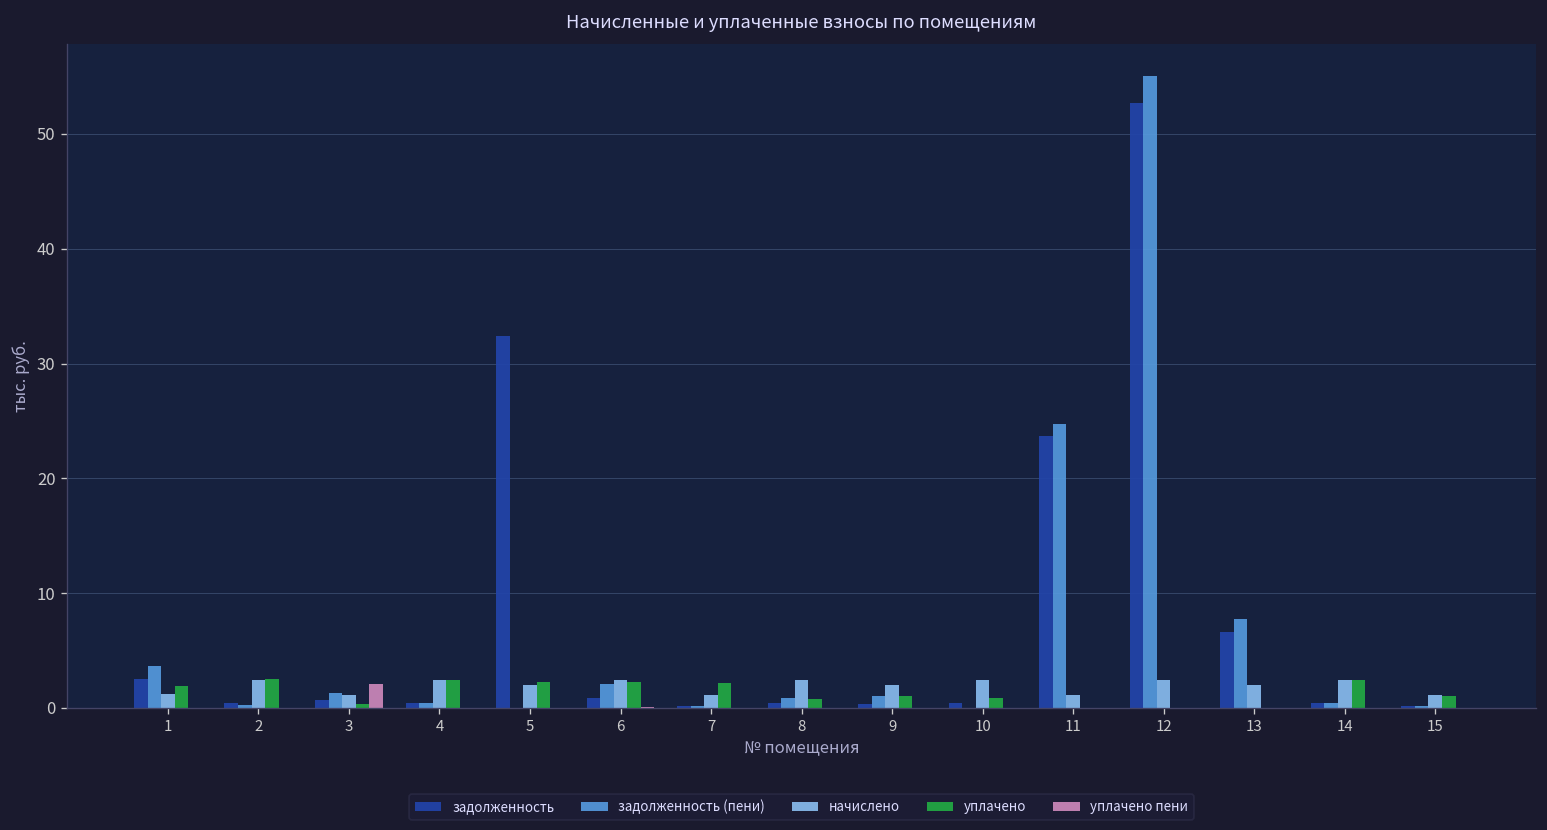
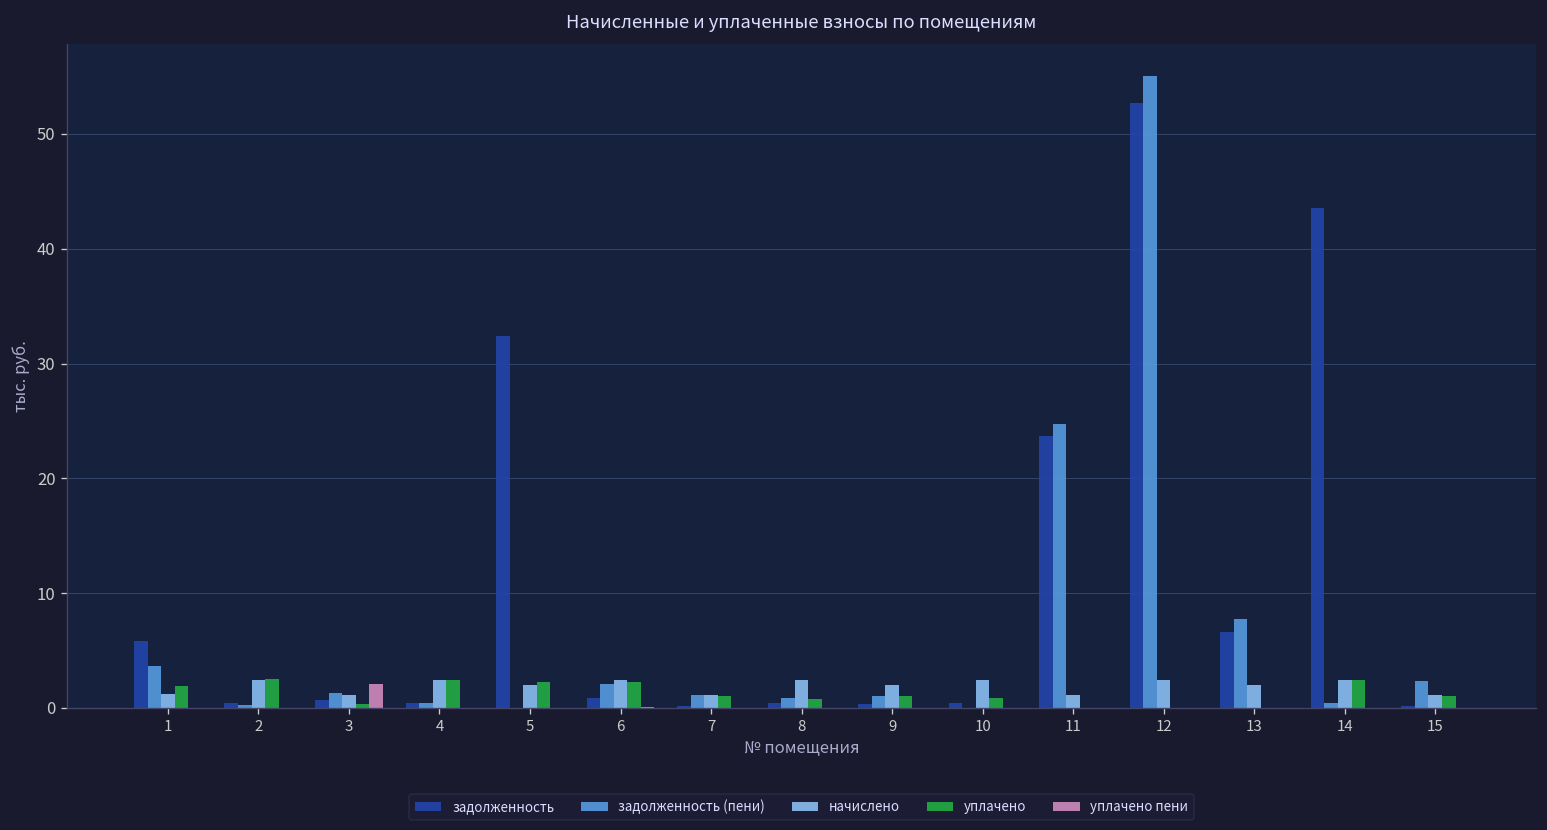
задолженность, 1: 3 -> 6
задолженность (пени), 7: 0 -> 1
уплачено, 7: 2 -> 1
задолженность, 14: 0 -> 44
задолженность (пени), 15: 0 -> 2
